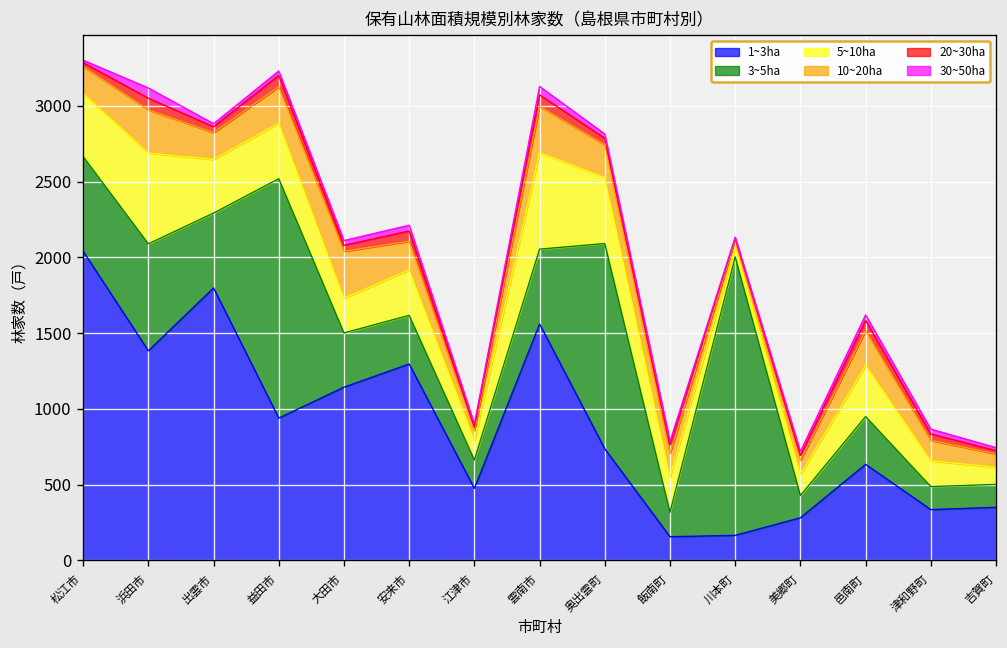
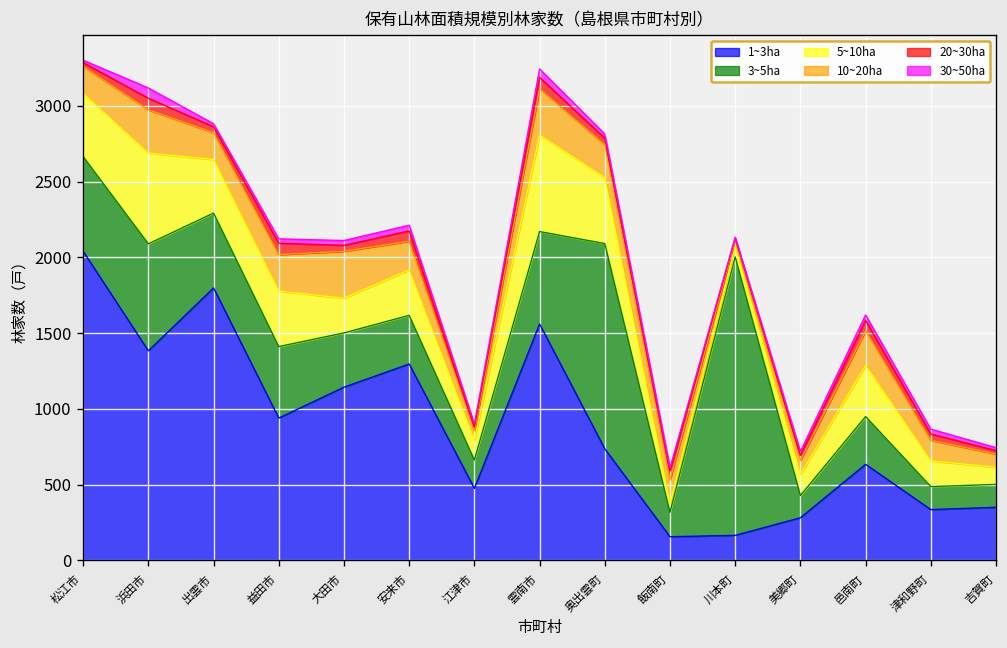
3~5ha, 益田市: 1580 -> 470
3~5ha, 雲南市: 490 -> 610
5~10ha, 飯南町: 230 -> 60
